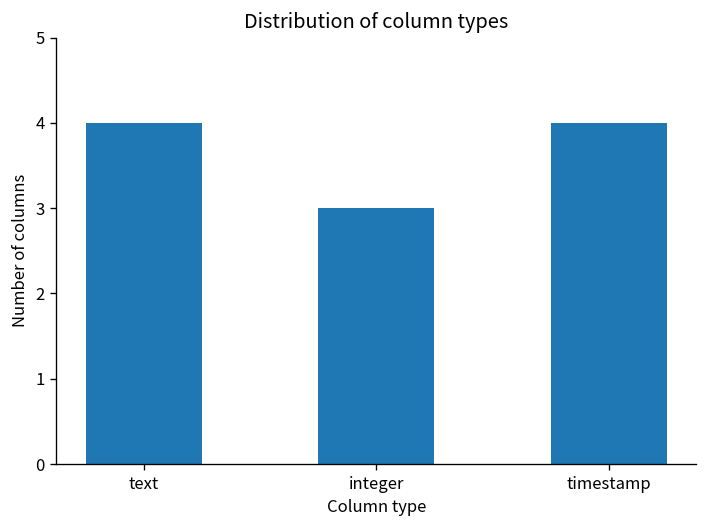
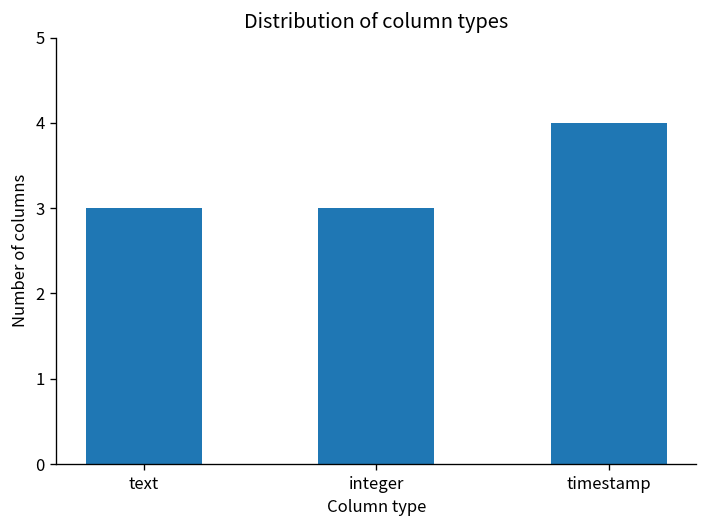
text: 4 -> 3
